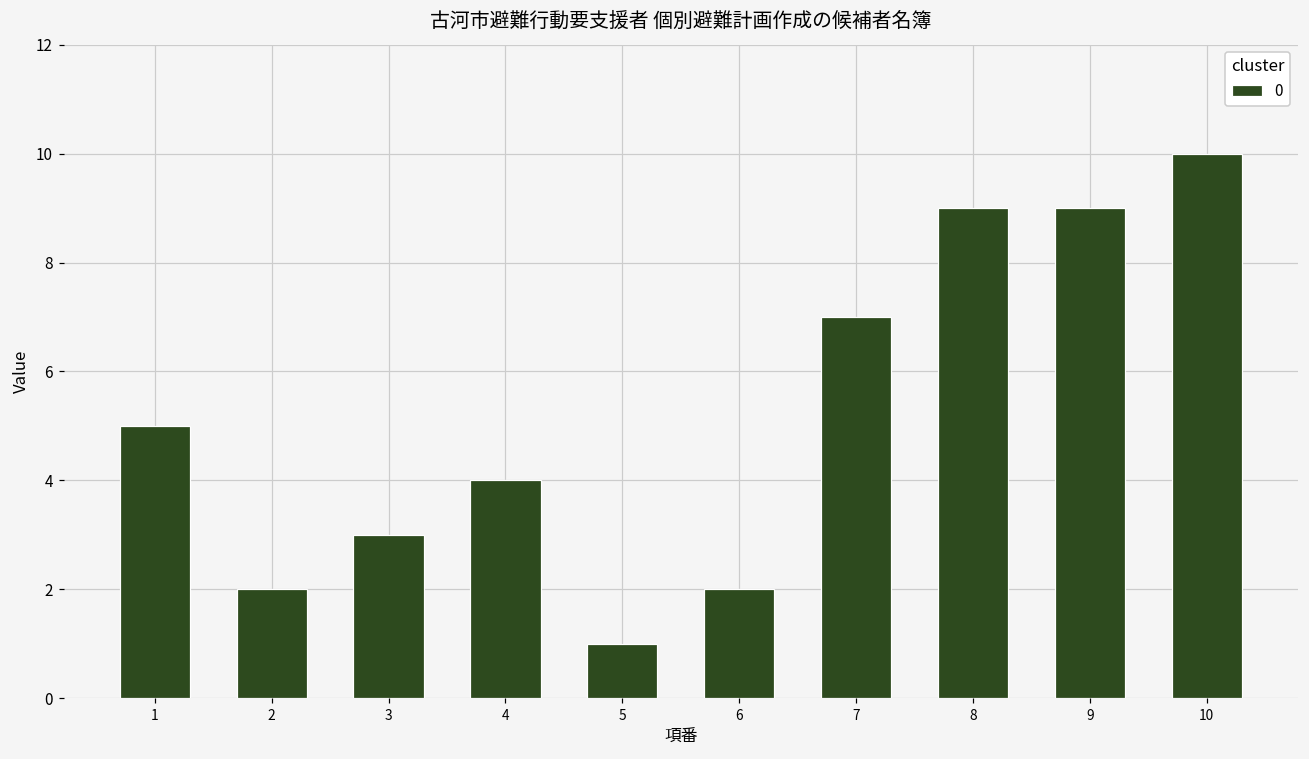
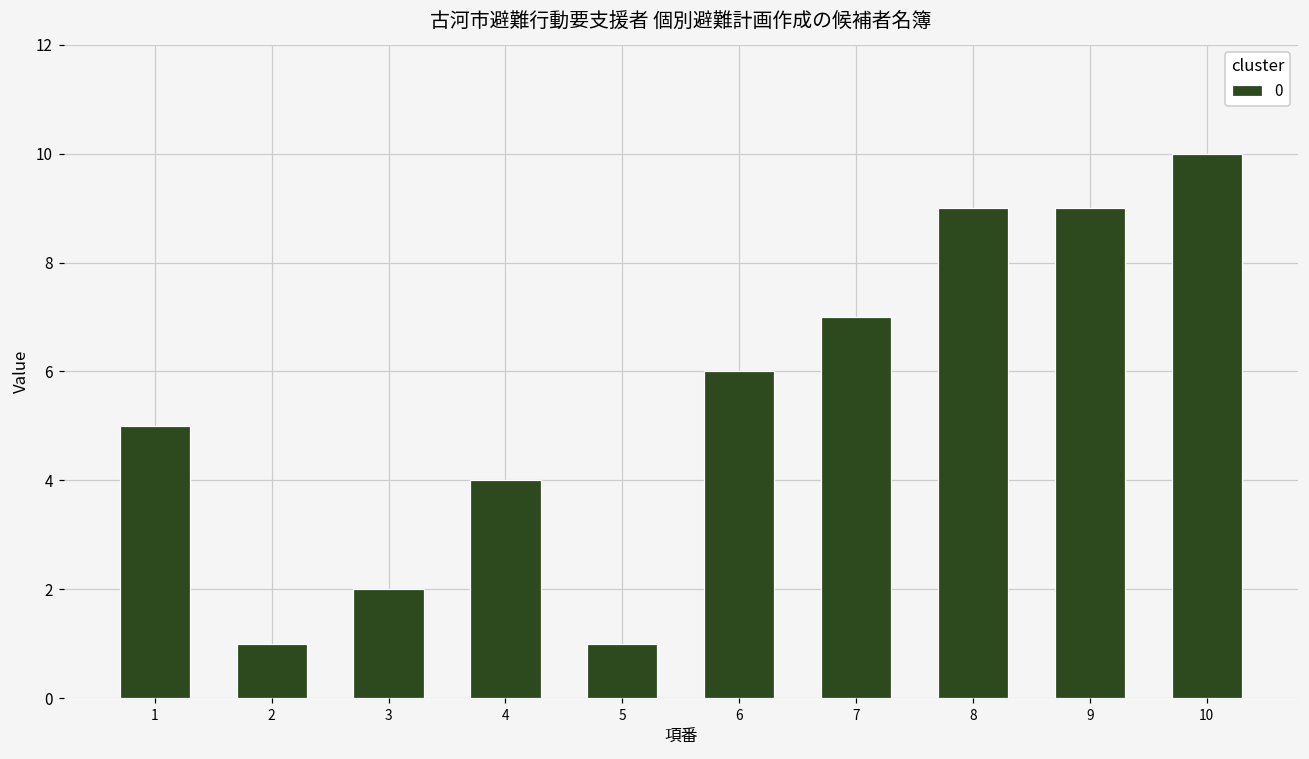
2: 2 -> 1
3: 3 -> 2
6: 2 -> 6
